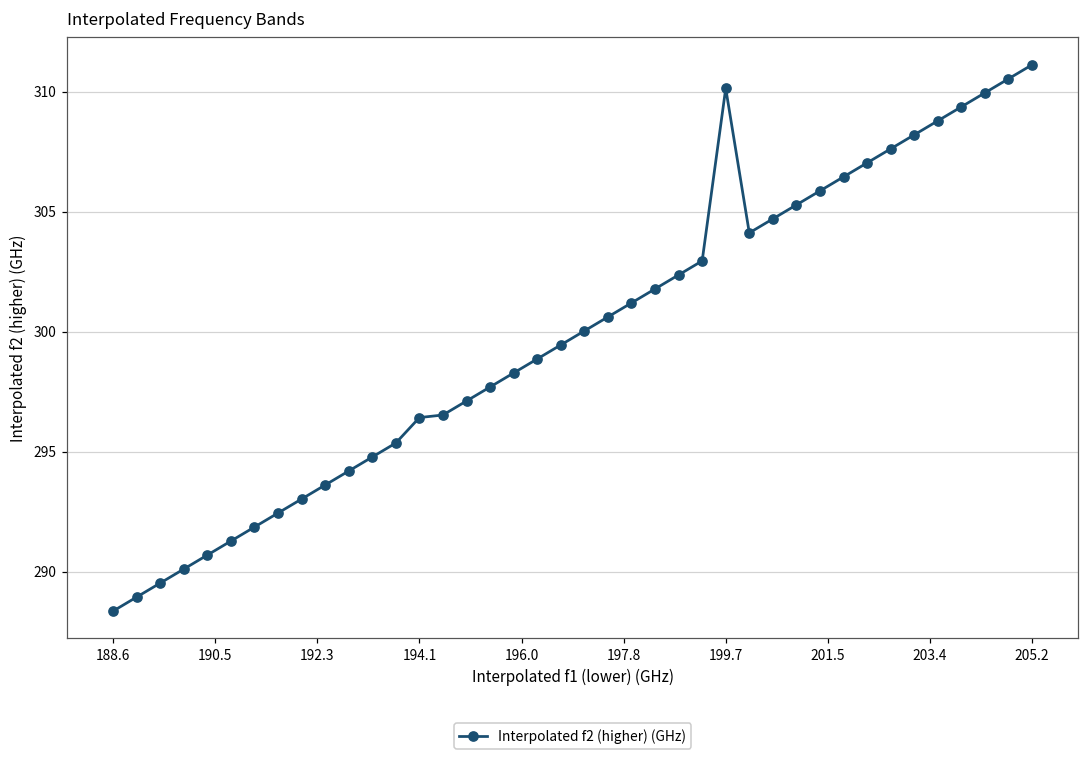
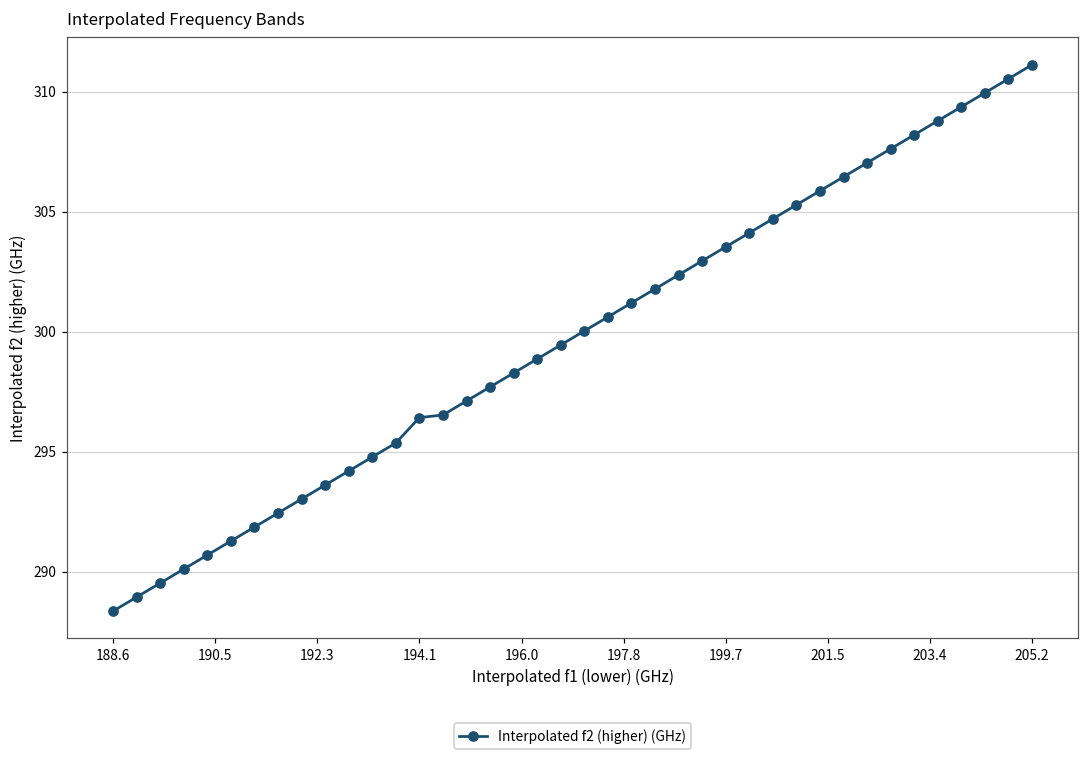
199.7: 310.1 -> 303.5
